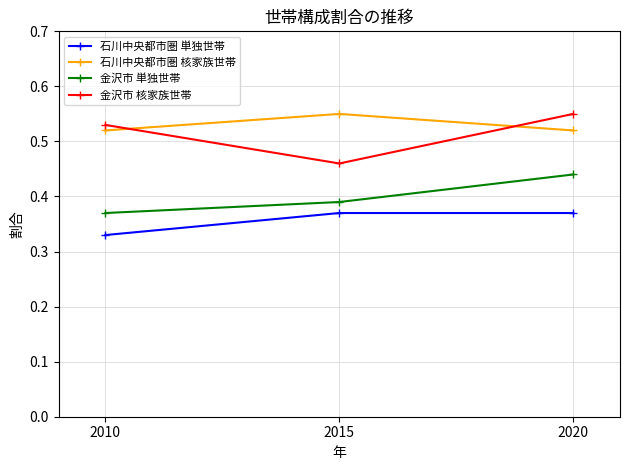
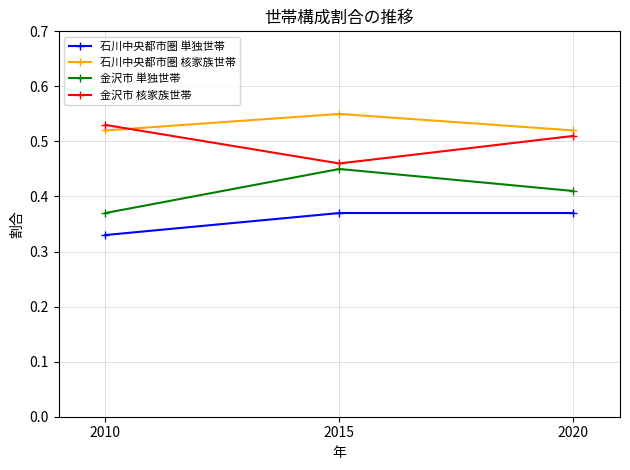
金沢市 単独世帯, 2015: 0.39 -> 0.45
金沢市 単独世帯, 2020: 0.44 -> 0.41
金沢市 核家族世帯, 2020: 0.55 -> 0.51
